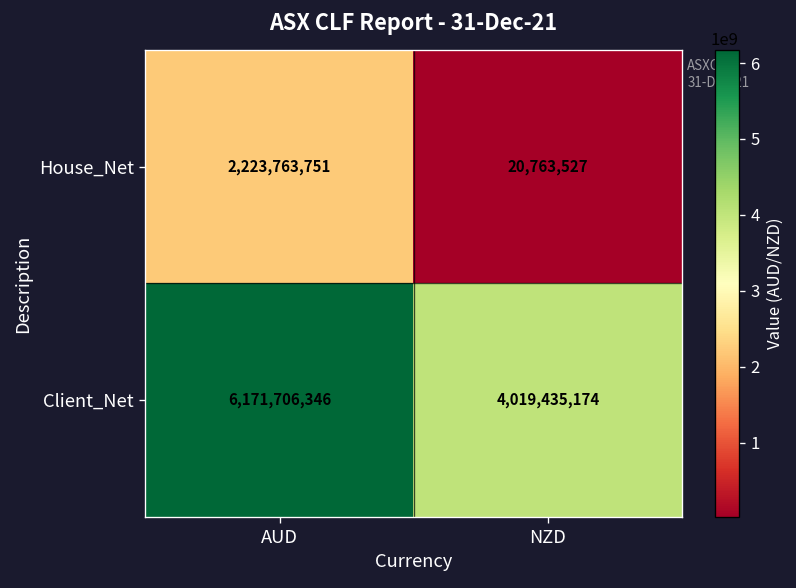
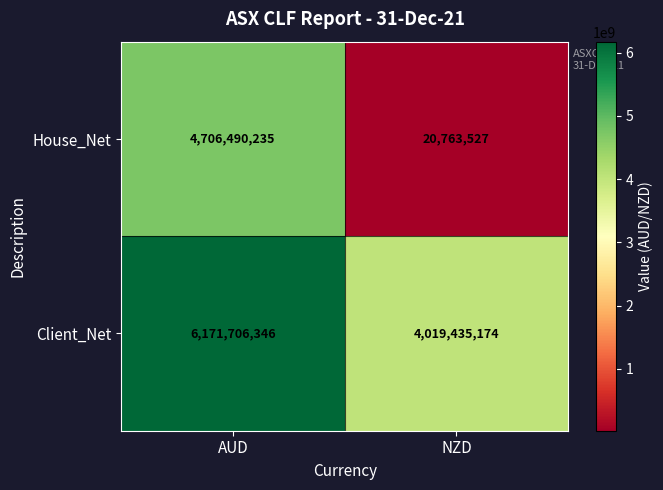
House_Net, AUD: 2,223,763,751 -> 4,706,490,235
